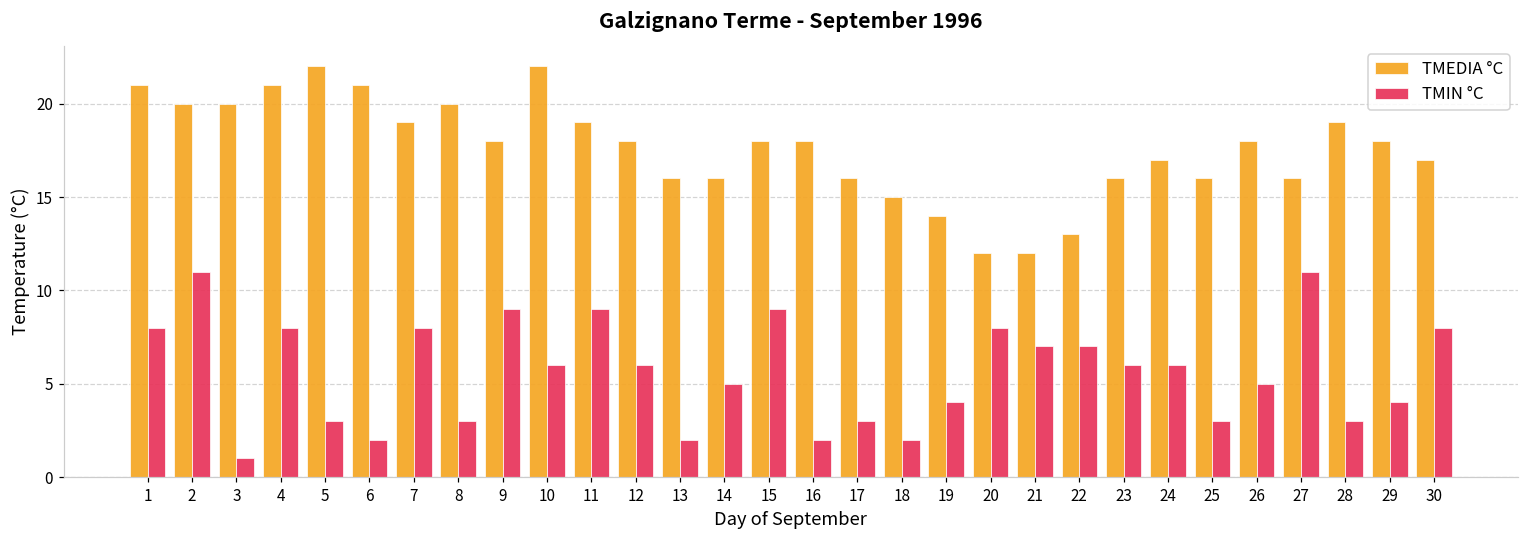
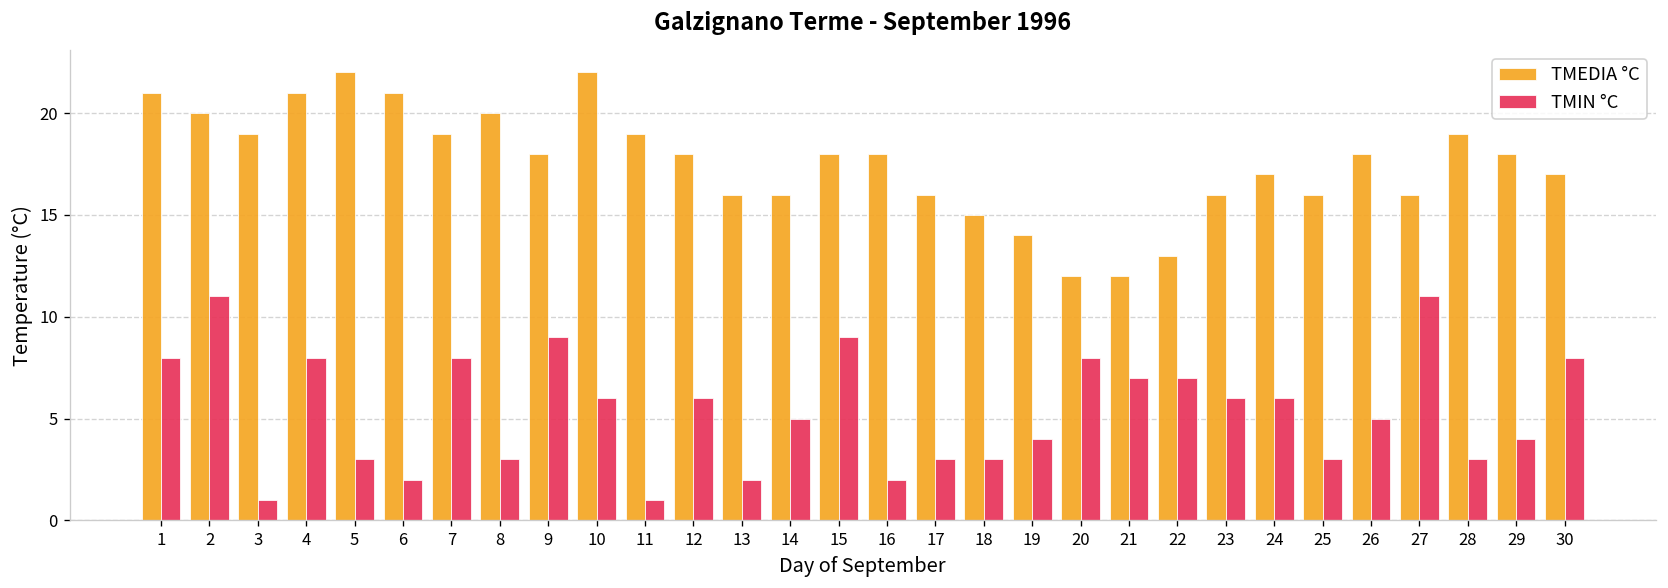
TMEDIA °C, 3: 20 -> 19
TMIN °C, 11: 9 -> 1
TMIN °C, 18: 2 -> 3
